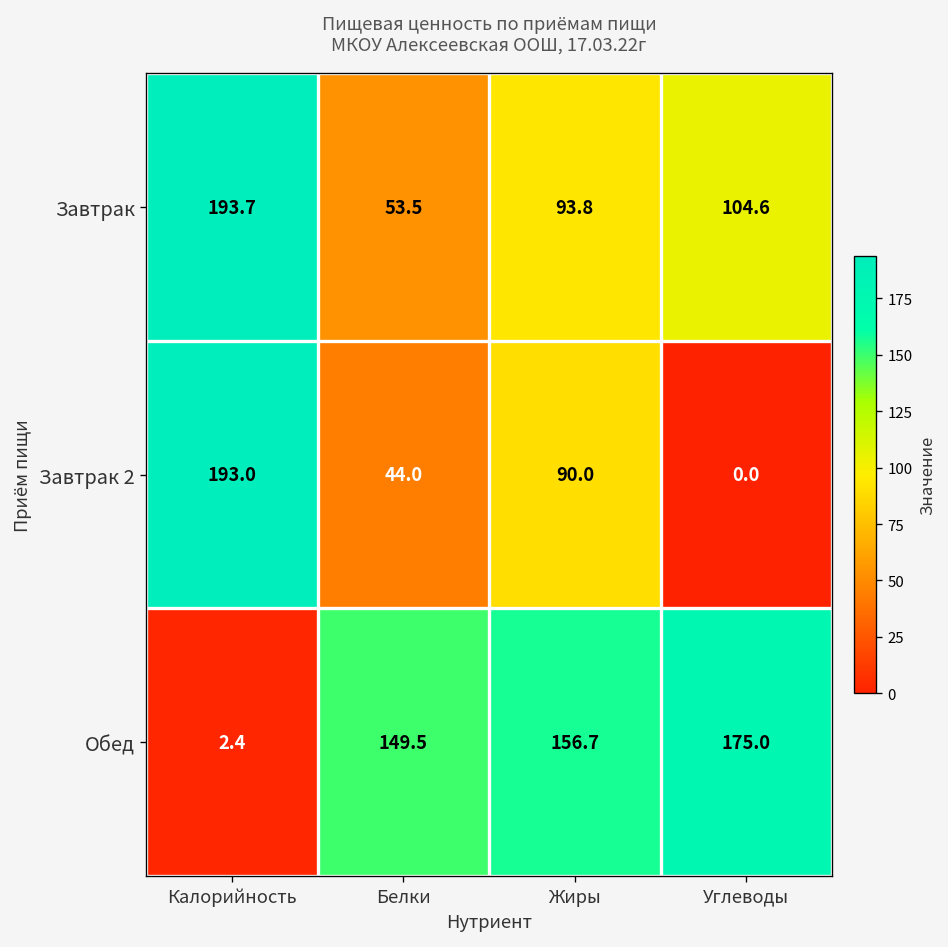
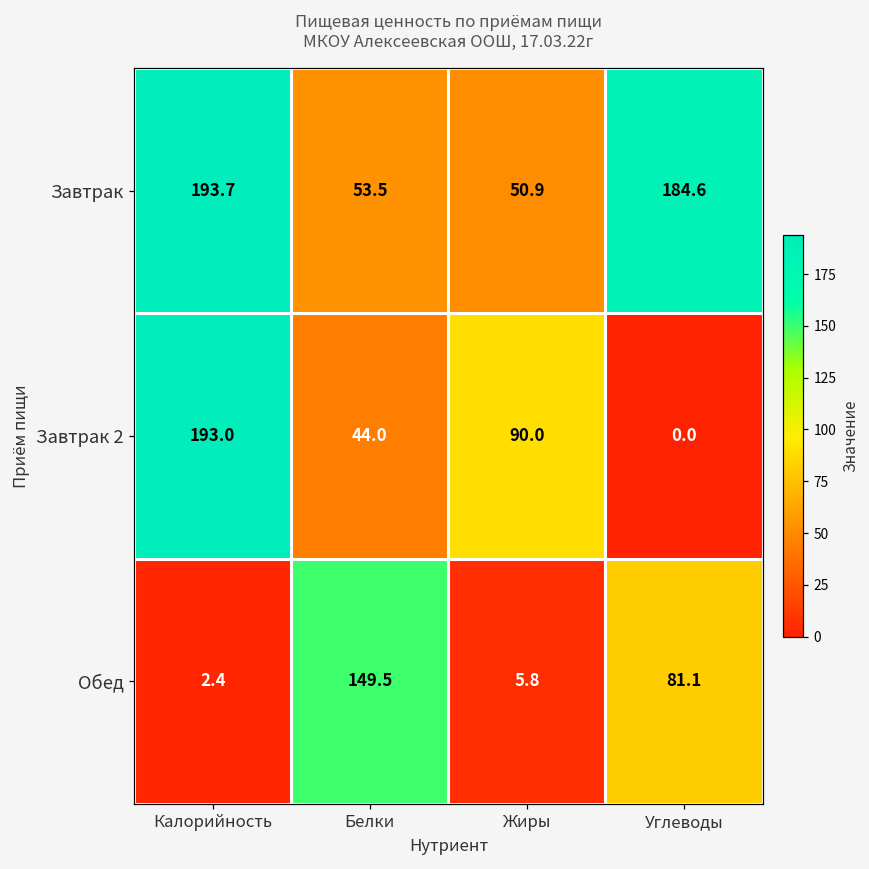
Завтрак, Жиры: 93.8 -> 50.9
Завтрак, Углеводы: 104.6 -> 184.6
Обед, Жиры: 156.7 -> 5.8
Обед, Углеводы: 175.0 -> 81.1
